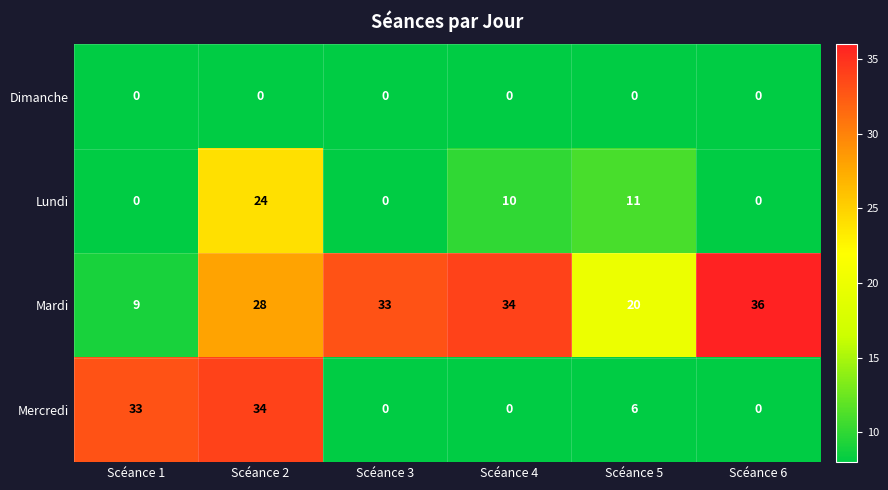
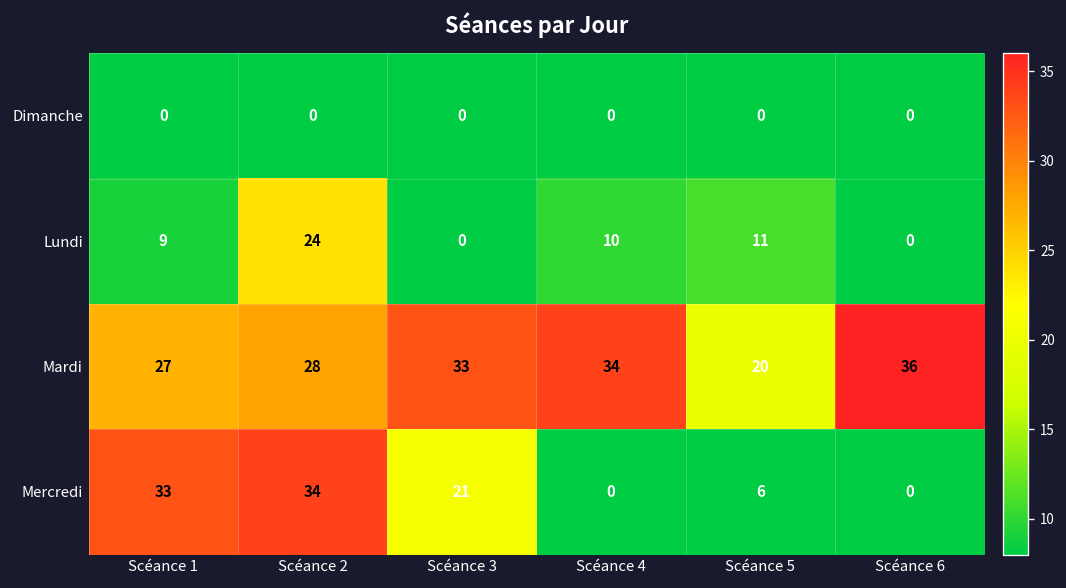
Lundi, Scéance 1: 0 -> 9
Mardi, Scéance 1: 9 -> 27
Mercredi, Scéance 3: 0 -> 21
